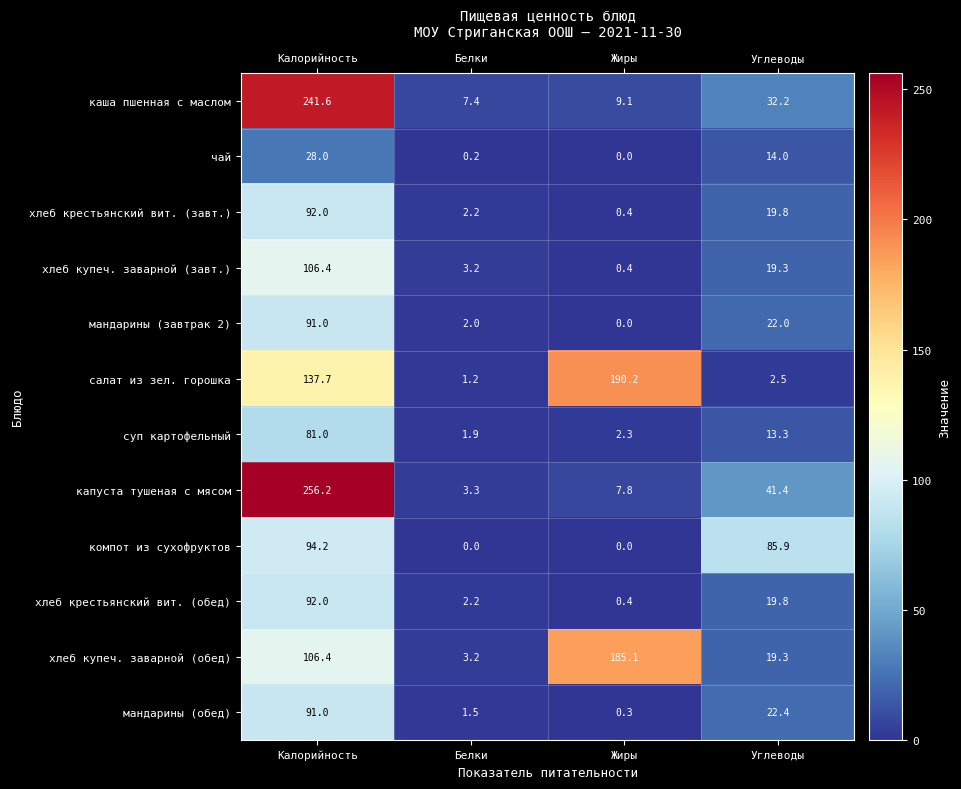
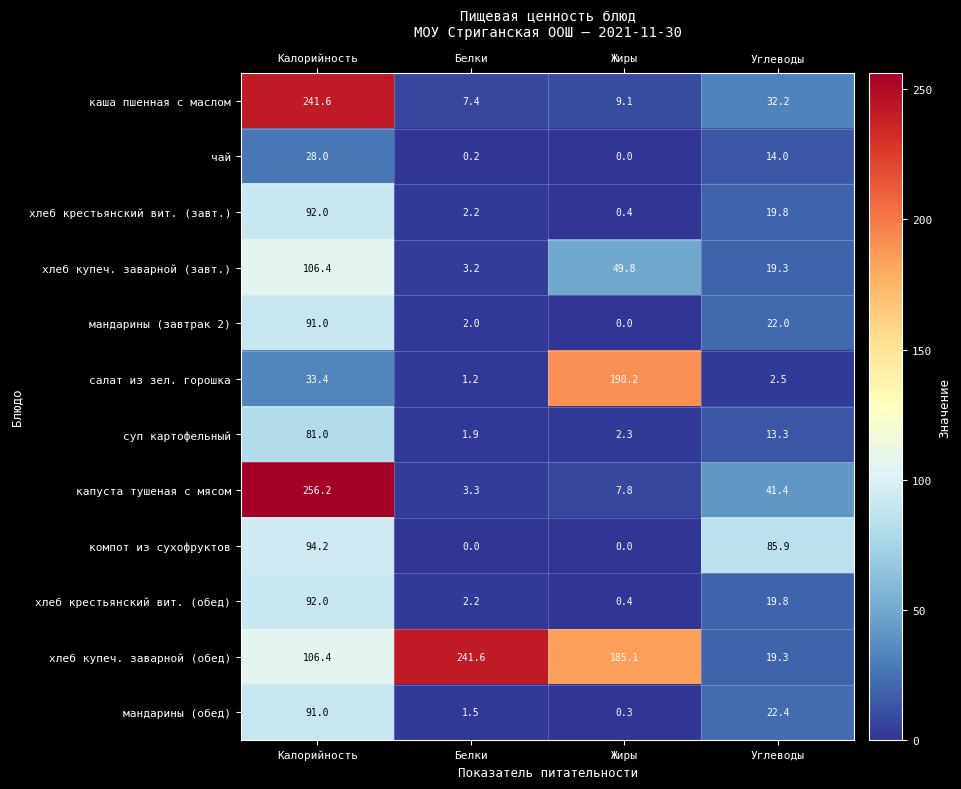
хлеб купеч. заварной (завт.), Жиры: 0.4 -> 49.8
салат из зел. горошка, Калорийность: 137.7 -> 33.4
хлеб купеч. заварной (обед), Белки: 3.2 -> 241.6
